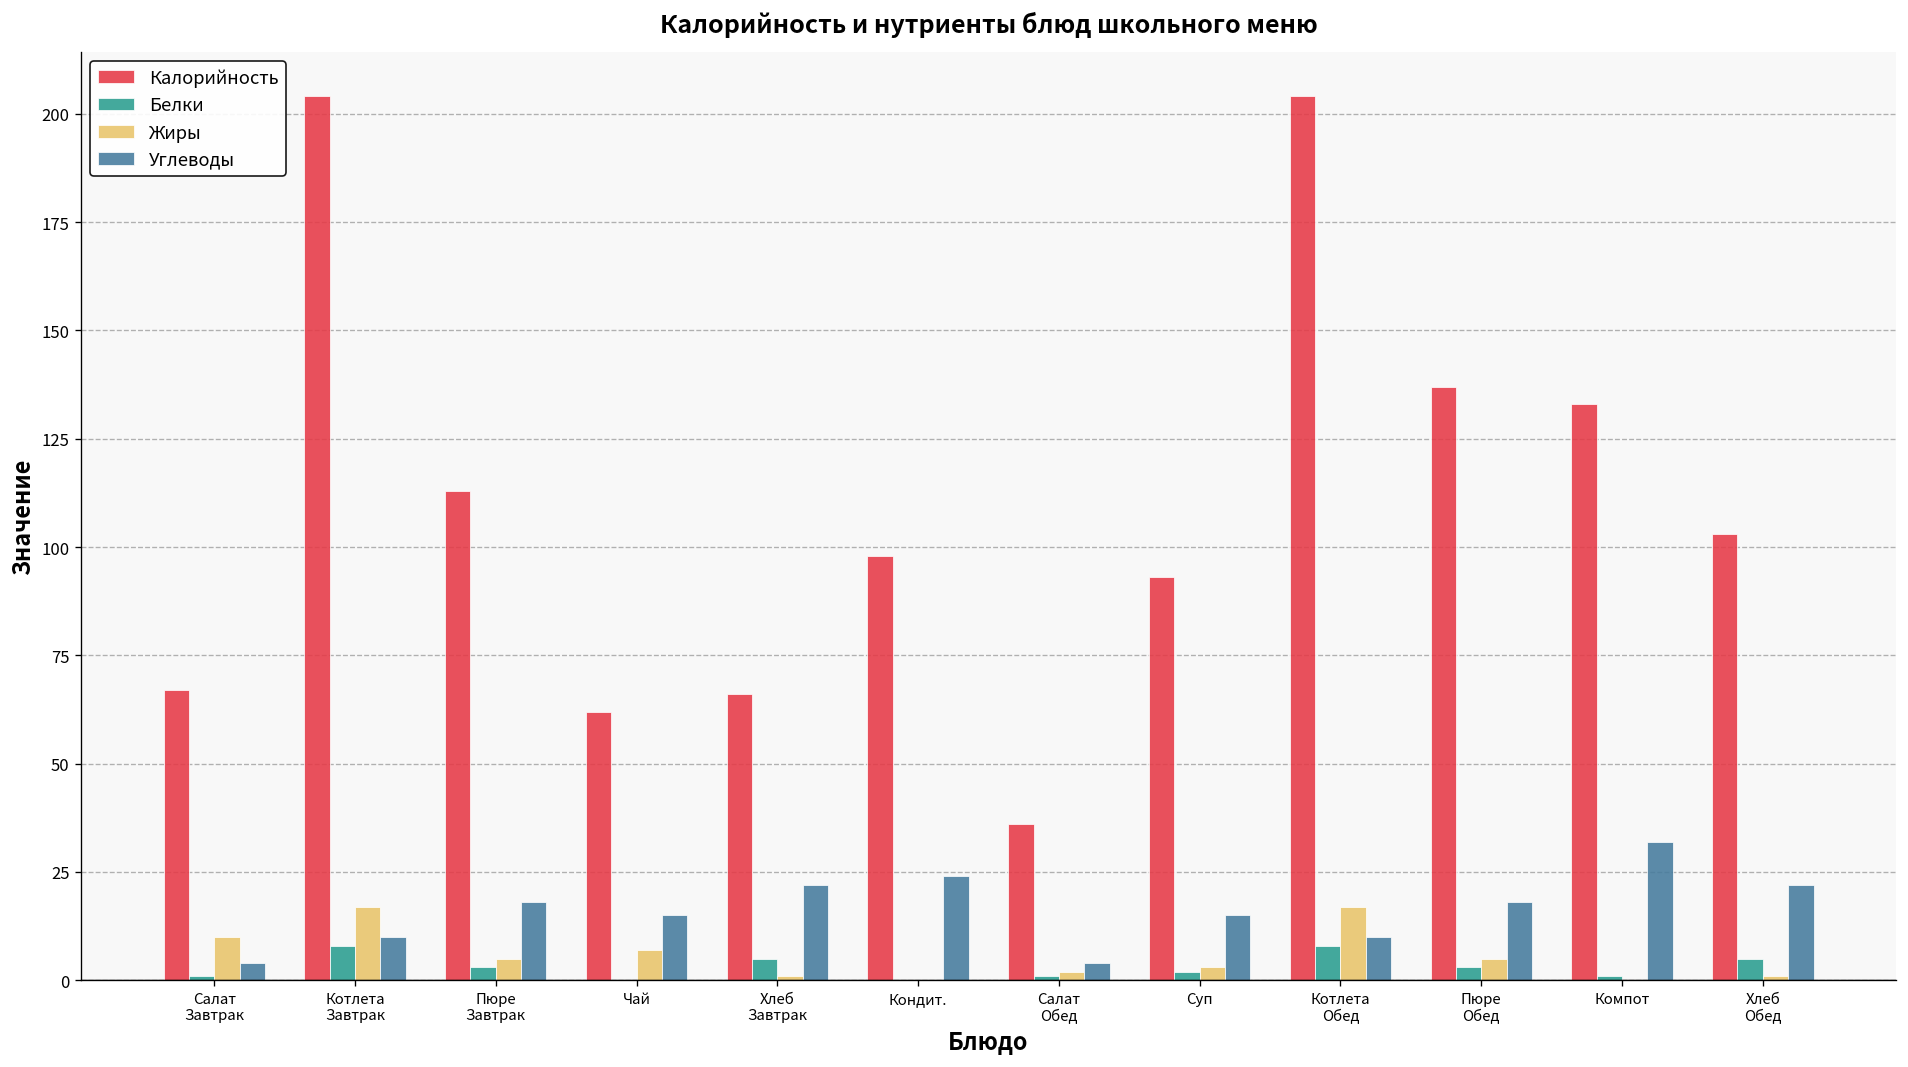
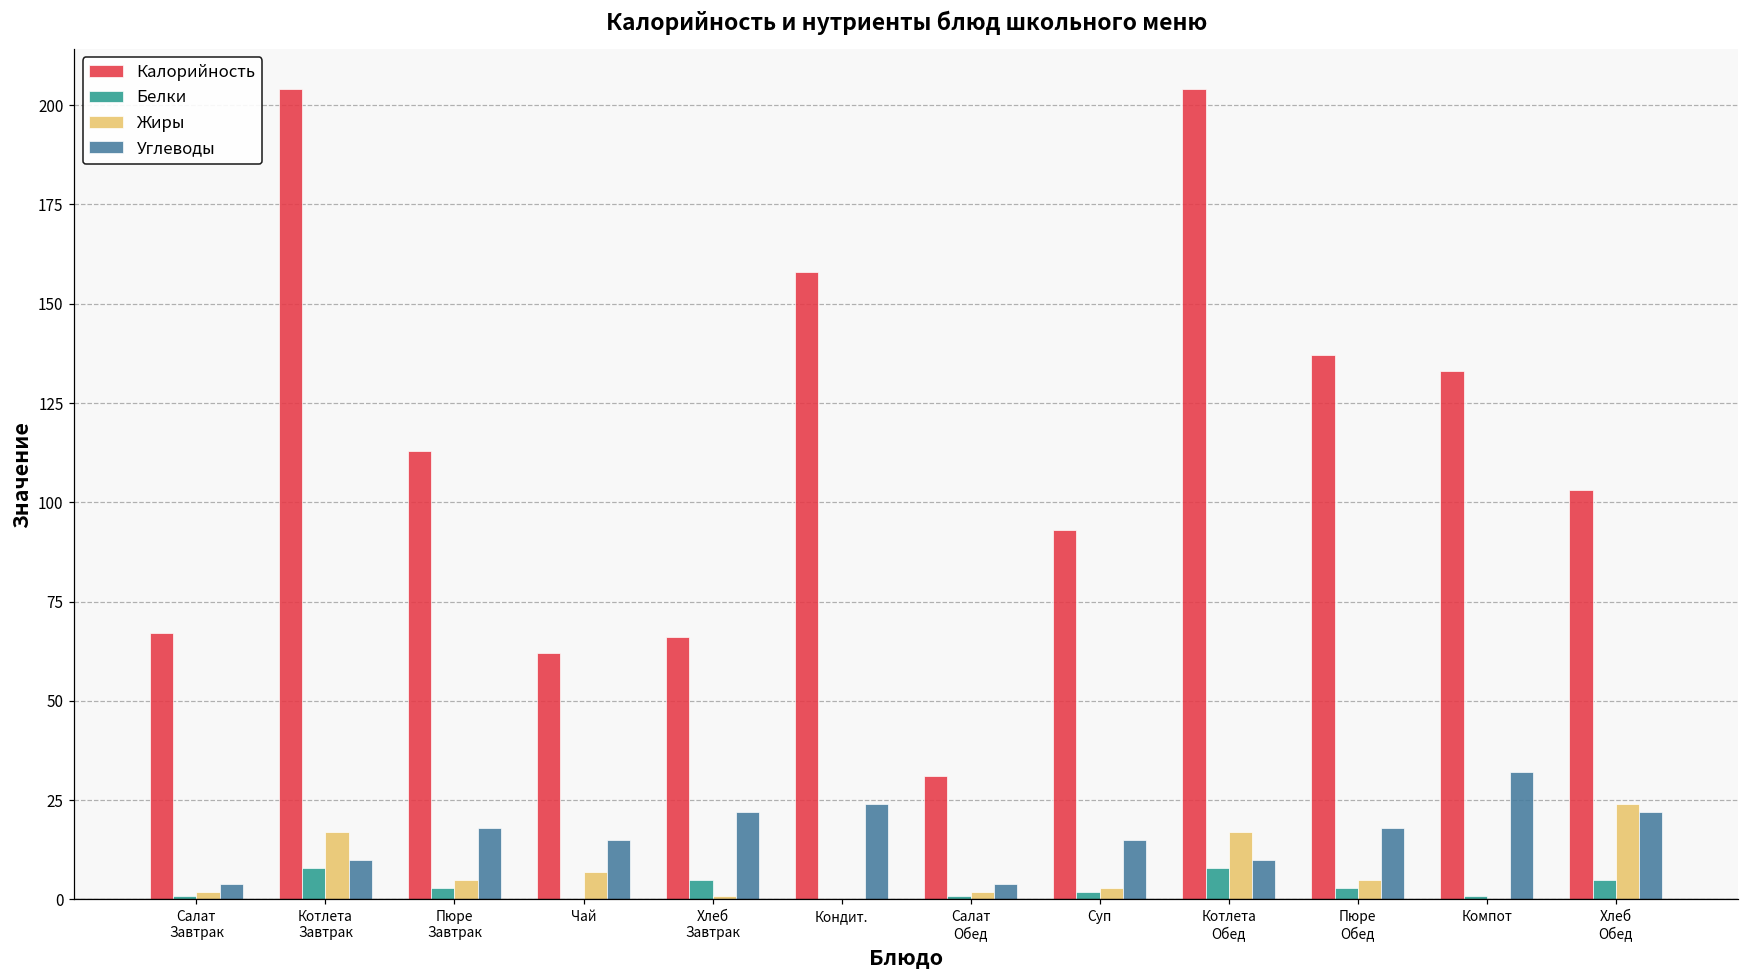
Жиры, Салат Завтрак: 10 -> 2
Калорийность, Кондит.: 98 -> 158
Калорийность, Салат Обед: 36 -> 31
Жиры, Хлеб Обед: 1 -> 24
